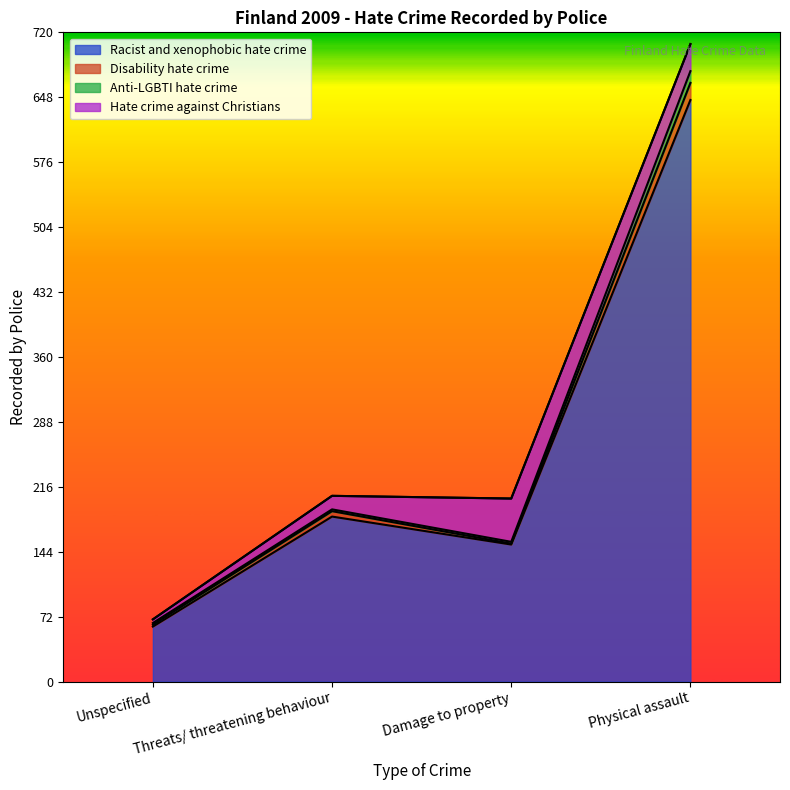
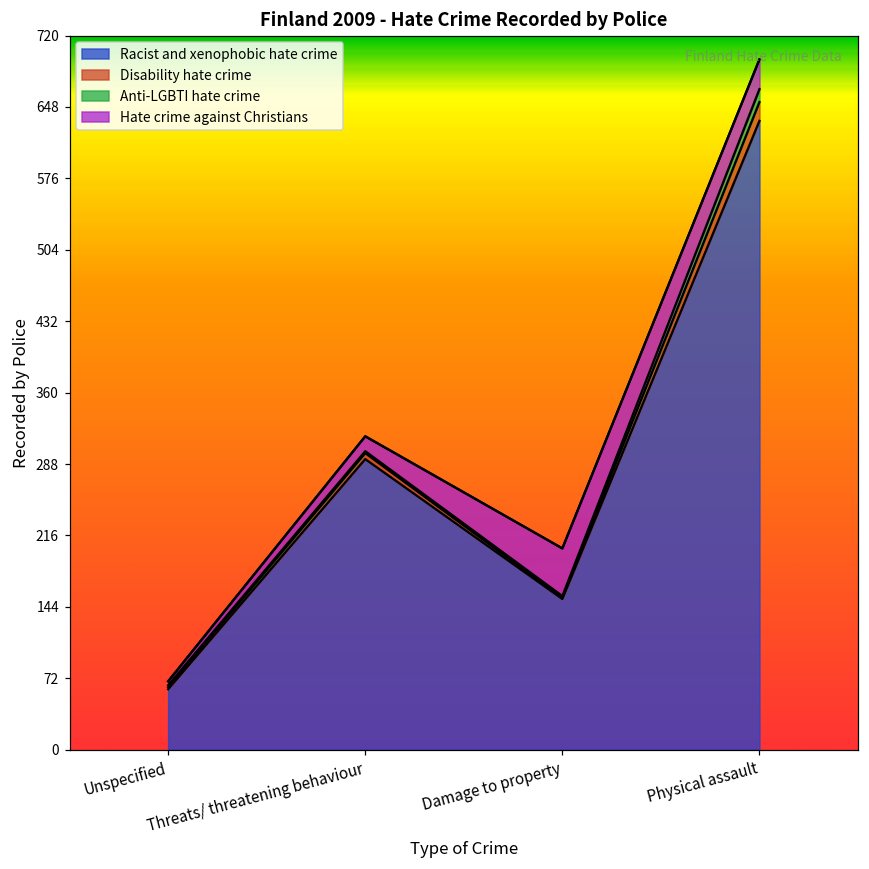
Racist and xenophobic hate crime, Threats/ threatening behaviour: 180 -> 290
Racist and xenophobic hate crime, Physical assault: 650 -> 630
